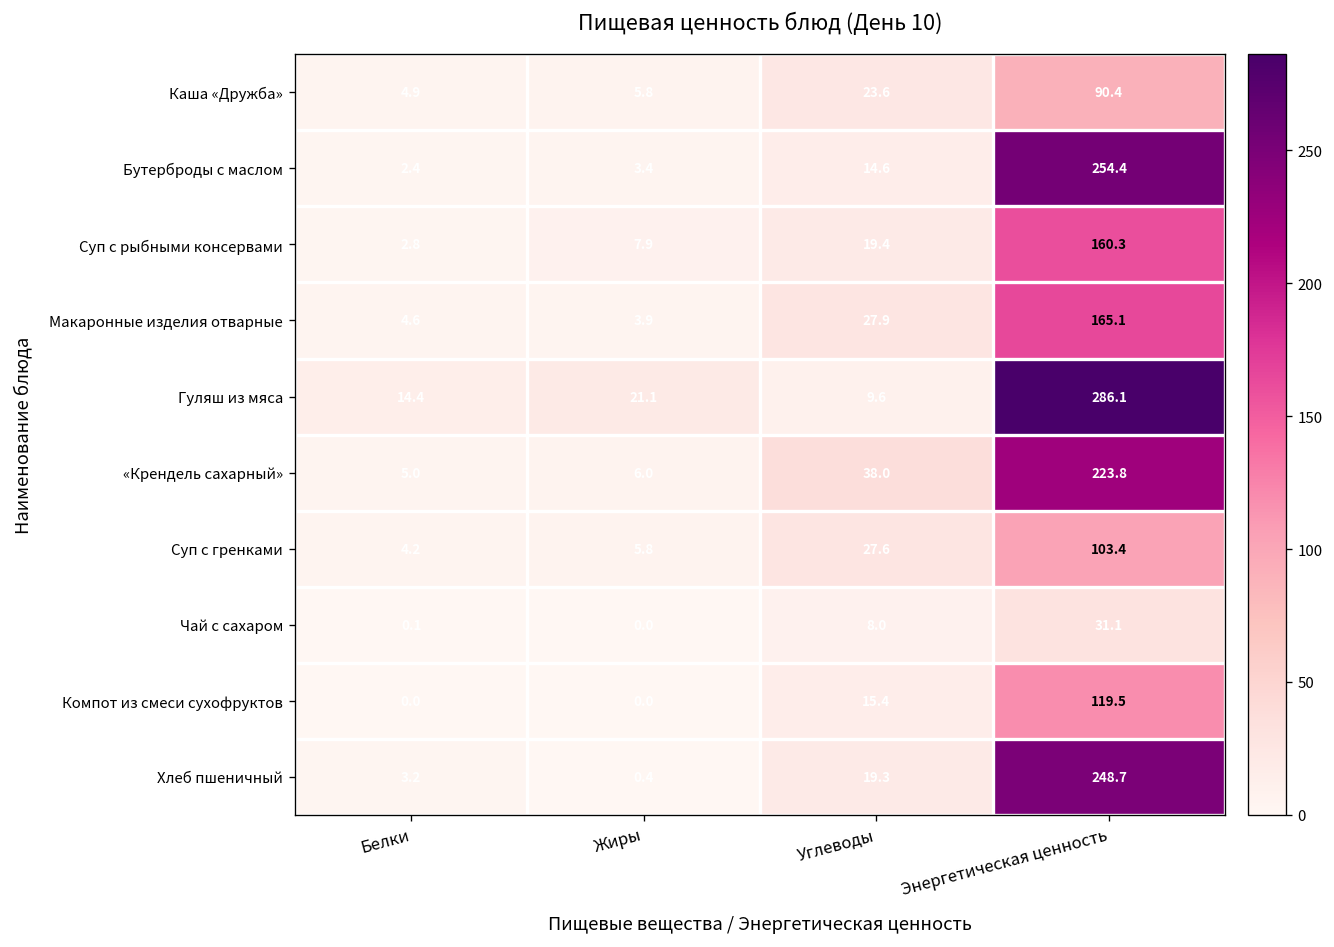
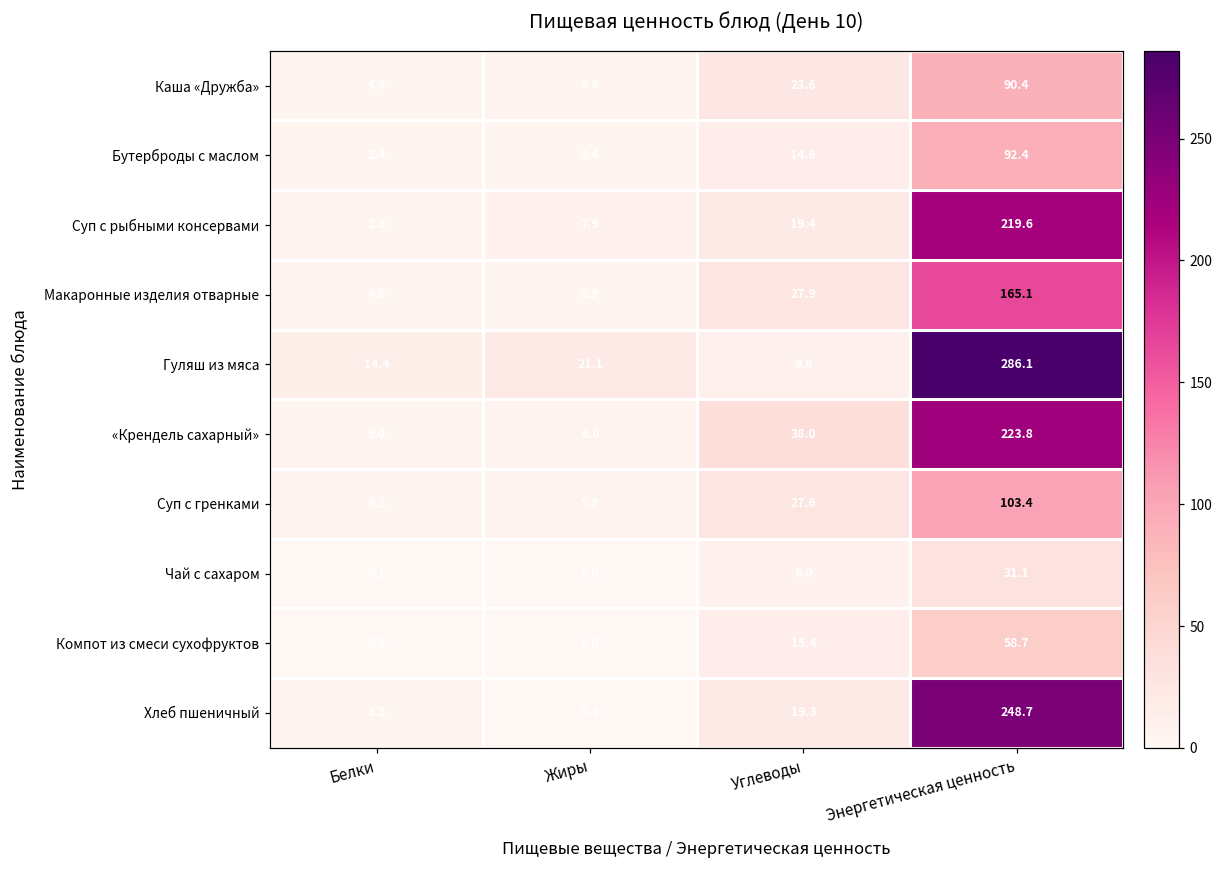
Бутерброды с маслом, Энергетическая ценность: 254.4 -> 92.4
Суп с рыбными консервами, Энергетическая ценность: 160.3 -> 219.6
Компот из смеси сухофруктов, Энергетическая ценность: 119.5 -> 58.7
